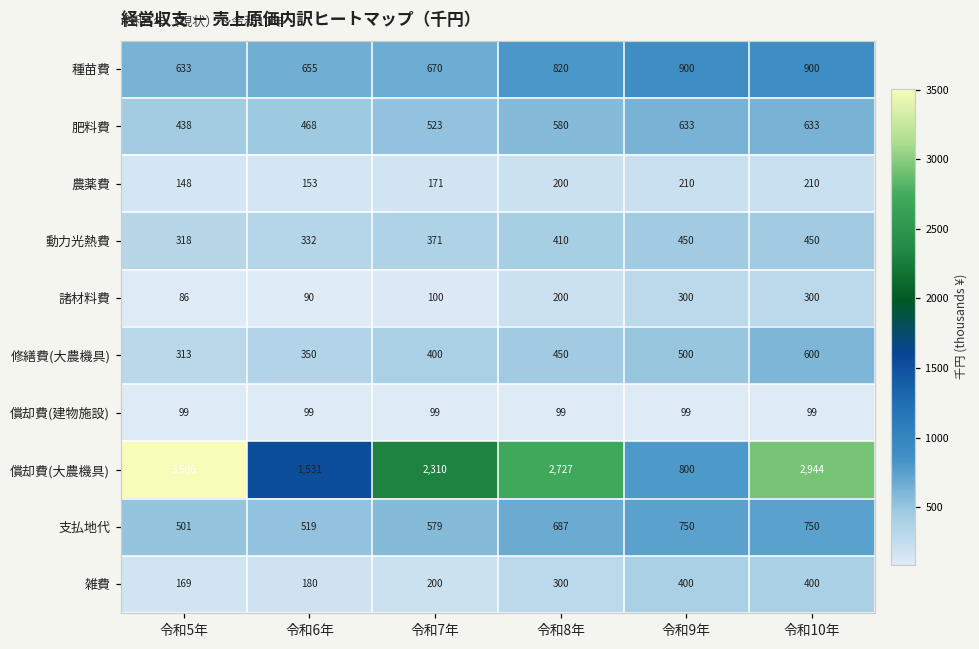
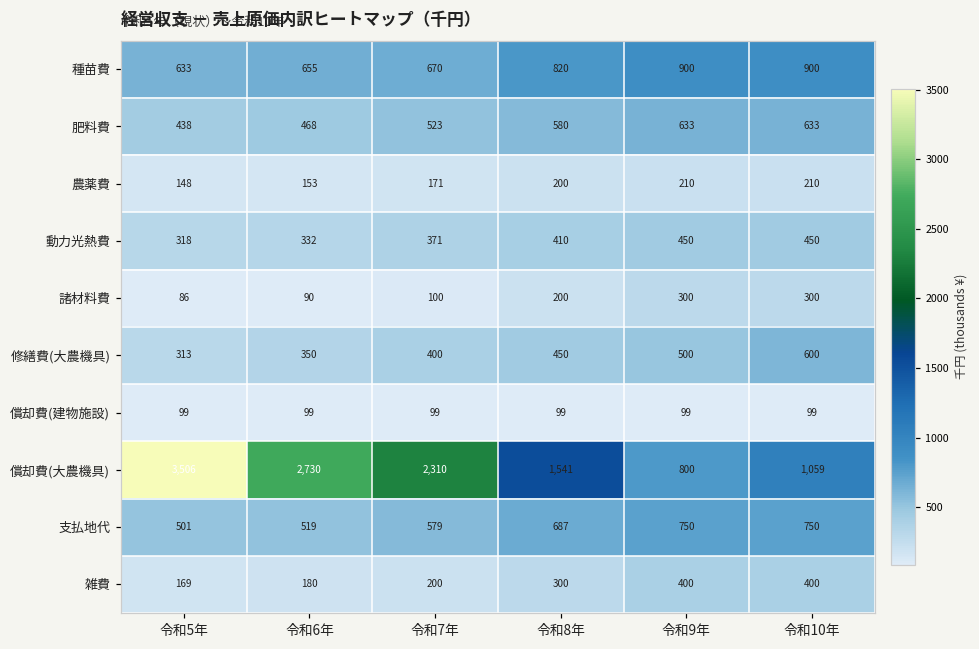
償却費(大農機具), 令和6年: 1,531 -> 2,730
償却費(大農機具), 令和8年: 2,727 -> 1,541
償却費(大農機具), 令和10年: 2,944 -> 1,059
